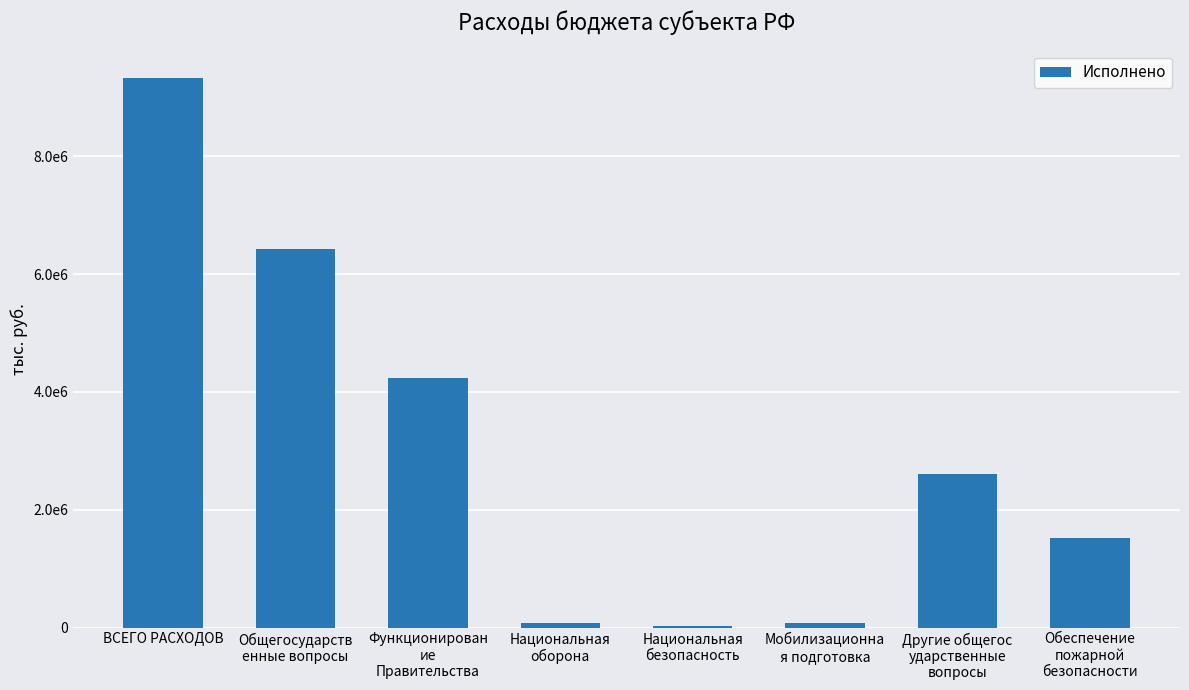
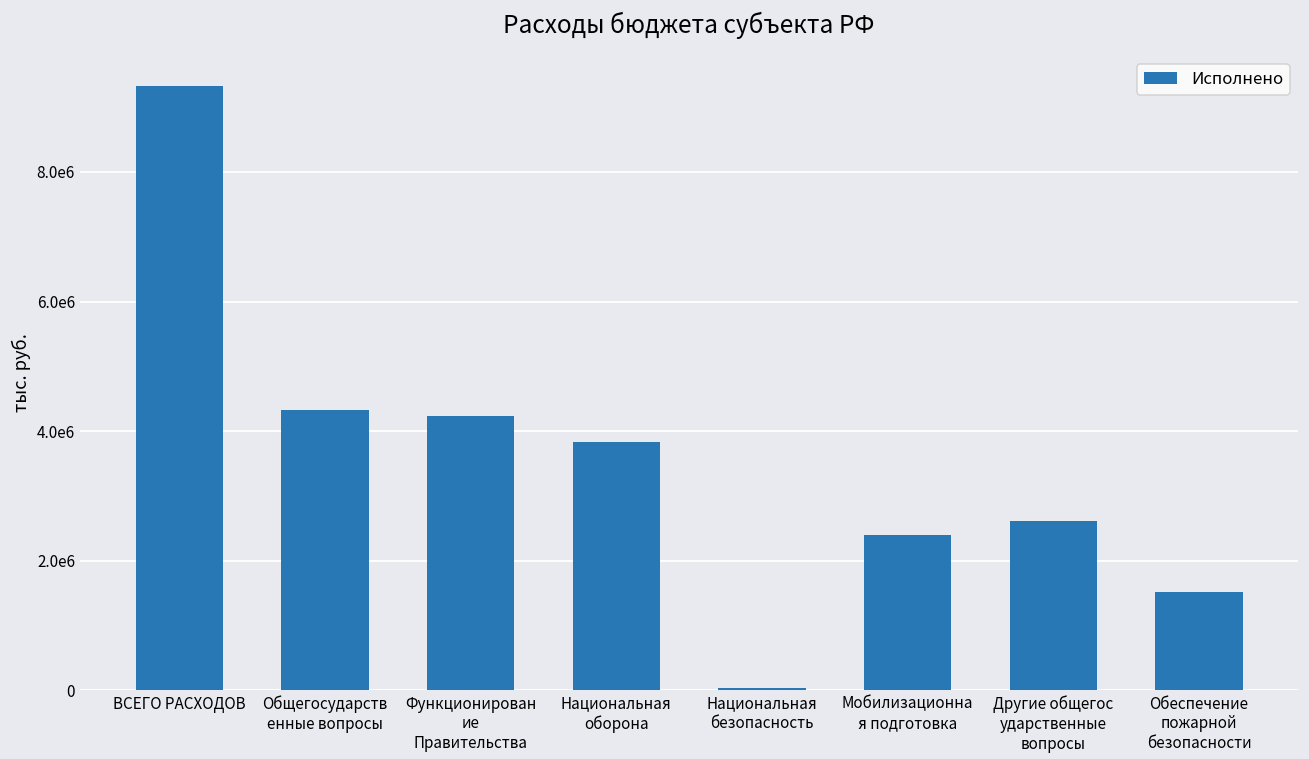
Общегосударств енные вопросы: 6400000 -> 4300000
Национальная оборона: 100000 -> 3800000
Мобилизационна я подготовка: 100000 -> 2400000
